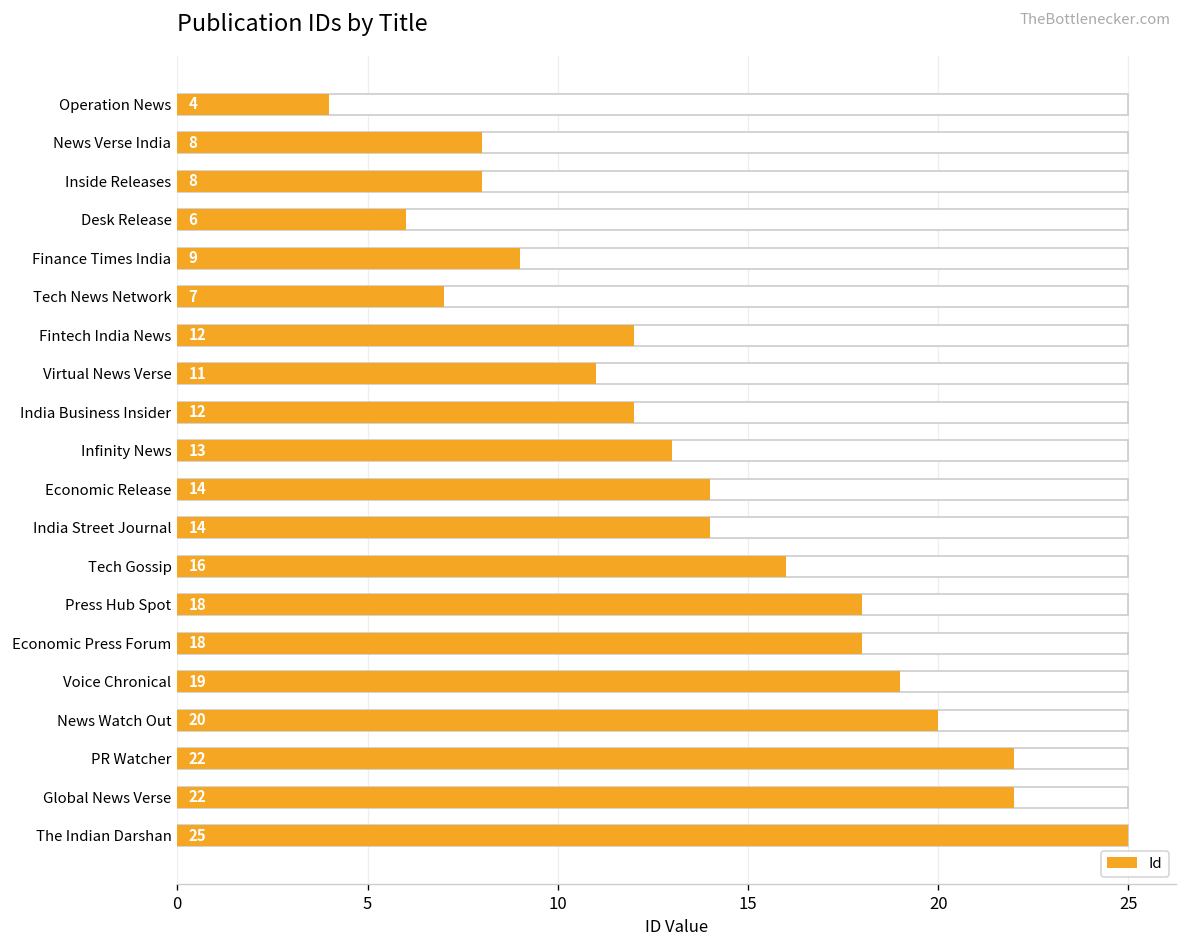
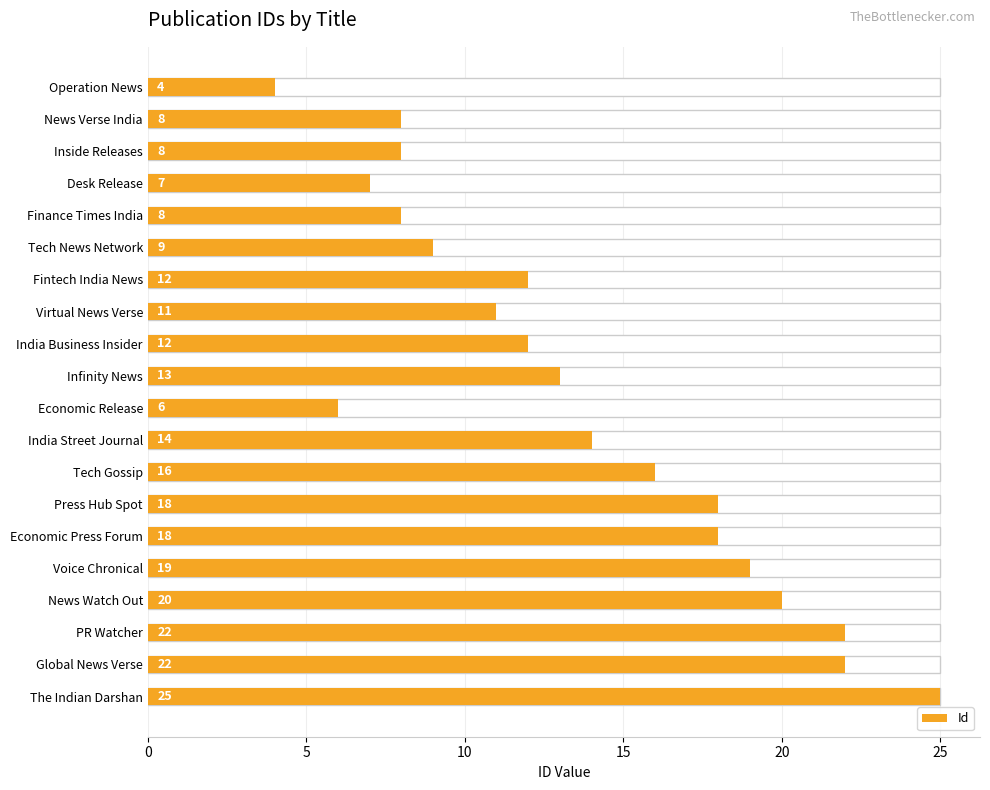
Id, Desk Release: 6 -> 7
Id, Finance Times India: 9 -> 8
Id, Tech News Network: 7 -> 9
Id, Economic Release: 14 -> 6
